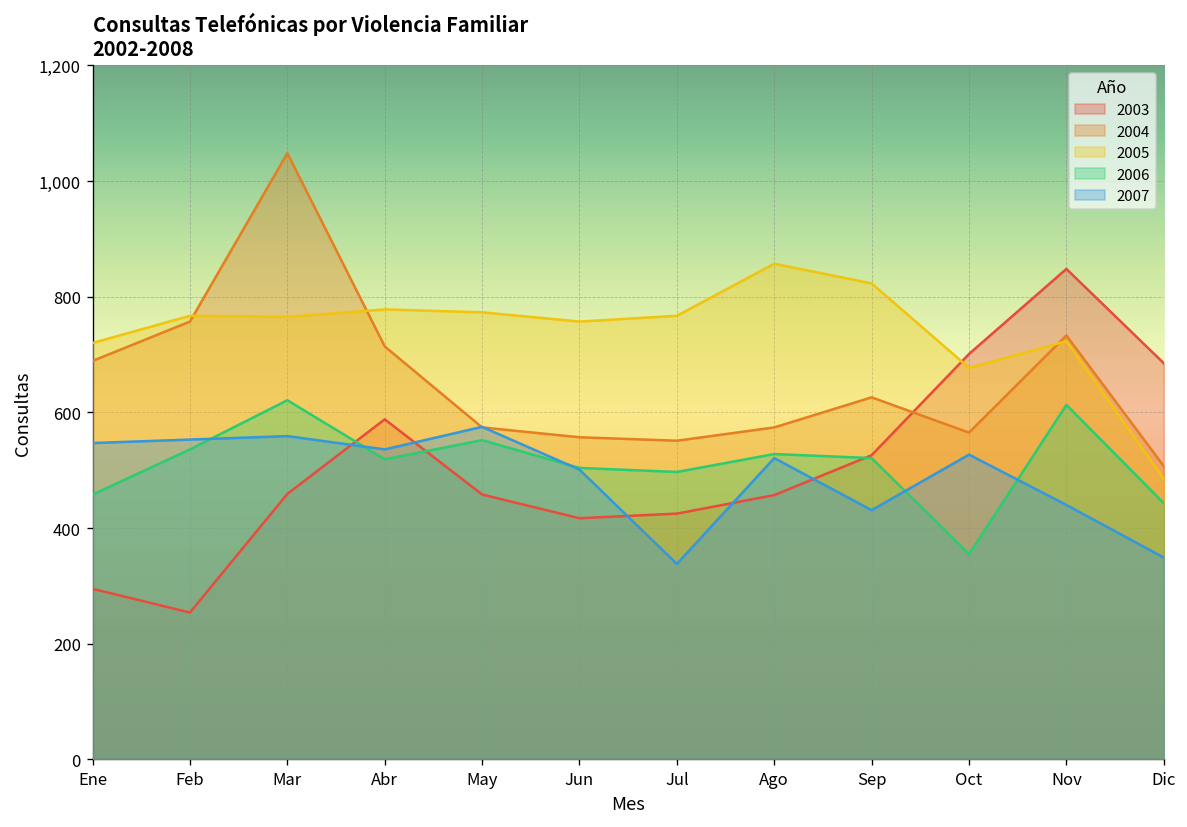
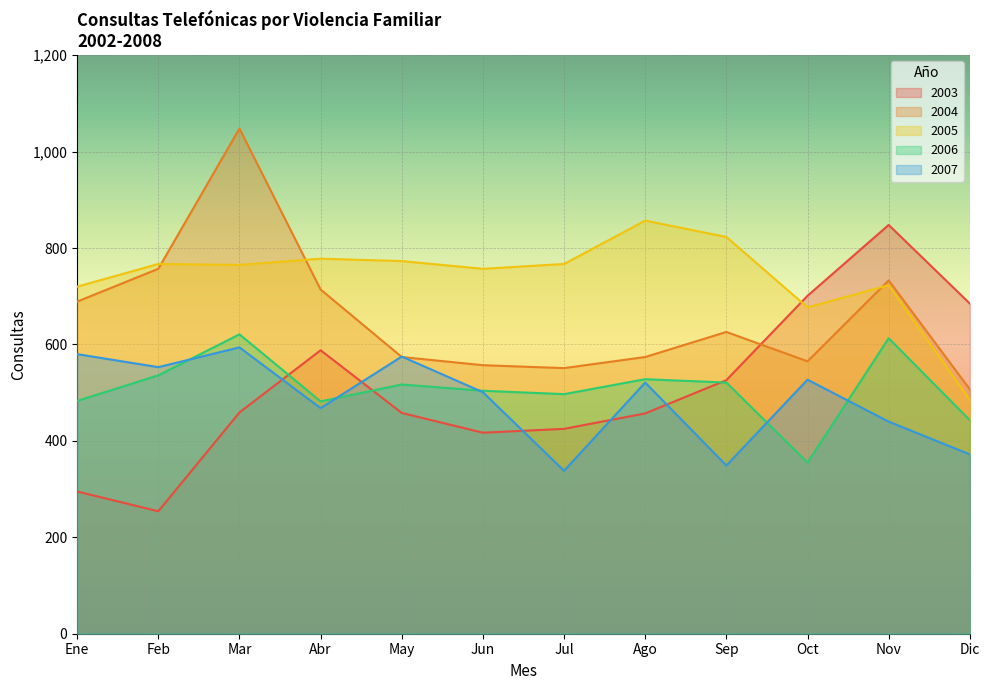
2006, Ene: 460 -> 480
2007, Ene: 550 -> 580
2007, Mar: 560 -> 590
2006, Abr: 520 -> 480
2007, Abr: 540 -> 470
2006, May: 550 -> 520
2007, Sep: 430 -> 350
2007, Dic: 350 -> 370
